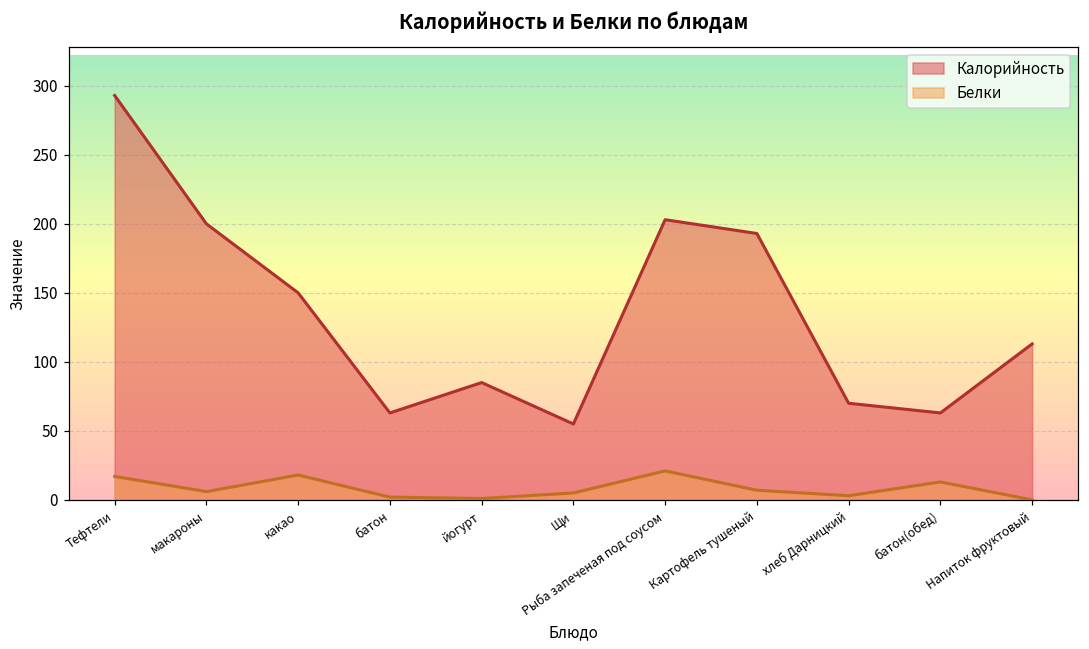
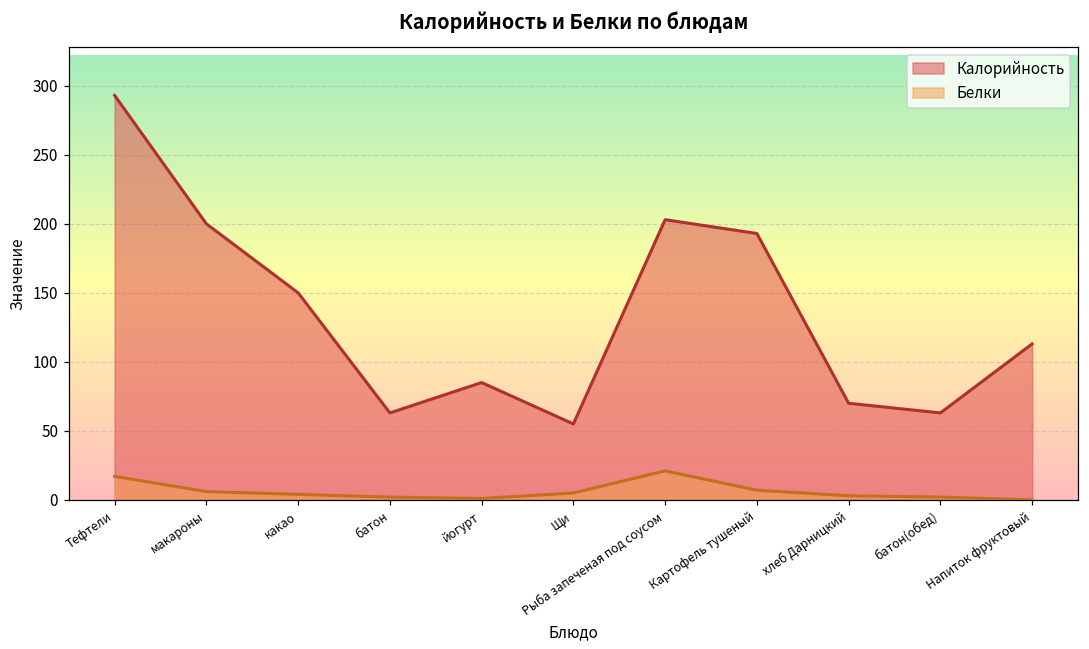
Белки, какао: 18 -> 4
Белки, батон(обед): 13 -> 2
